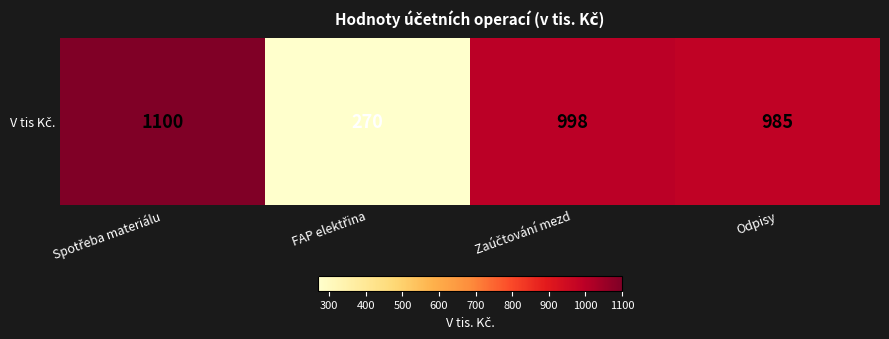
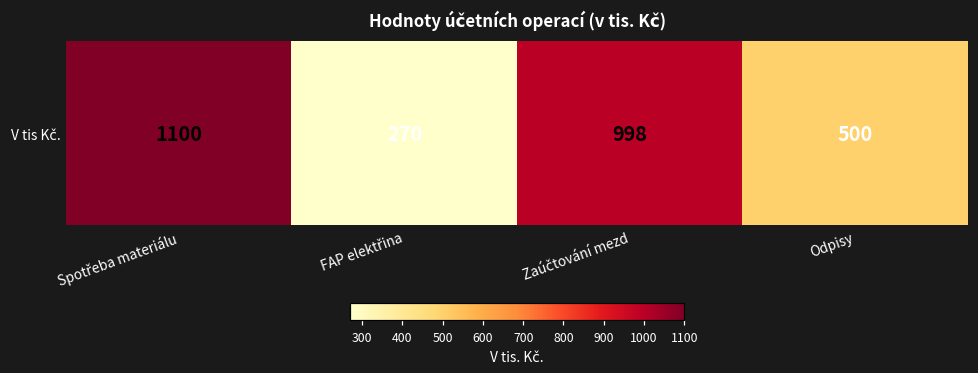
V tis Kč., Odpisy: 985 -> 500
